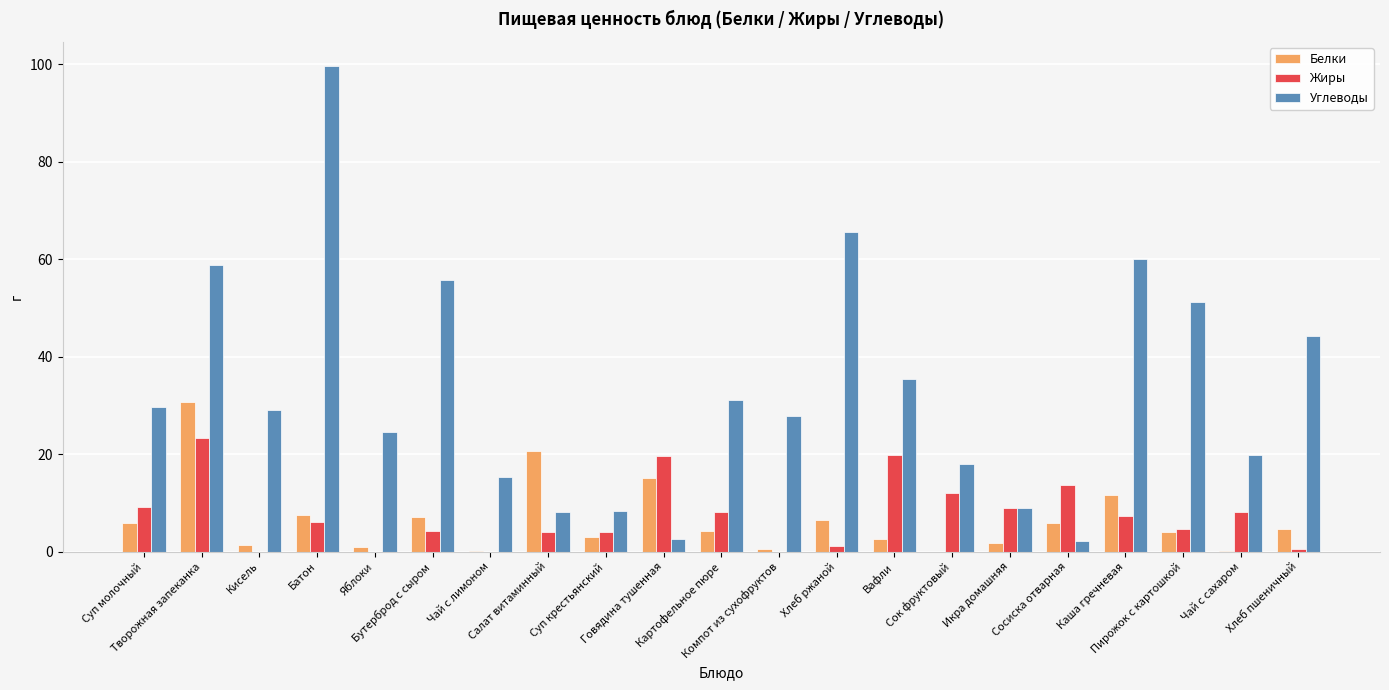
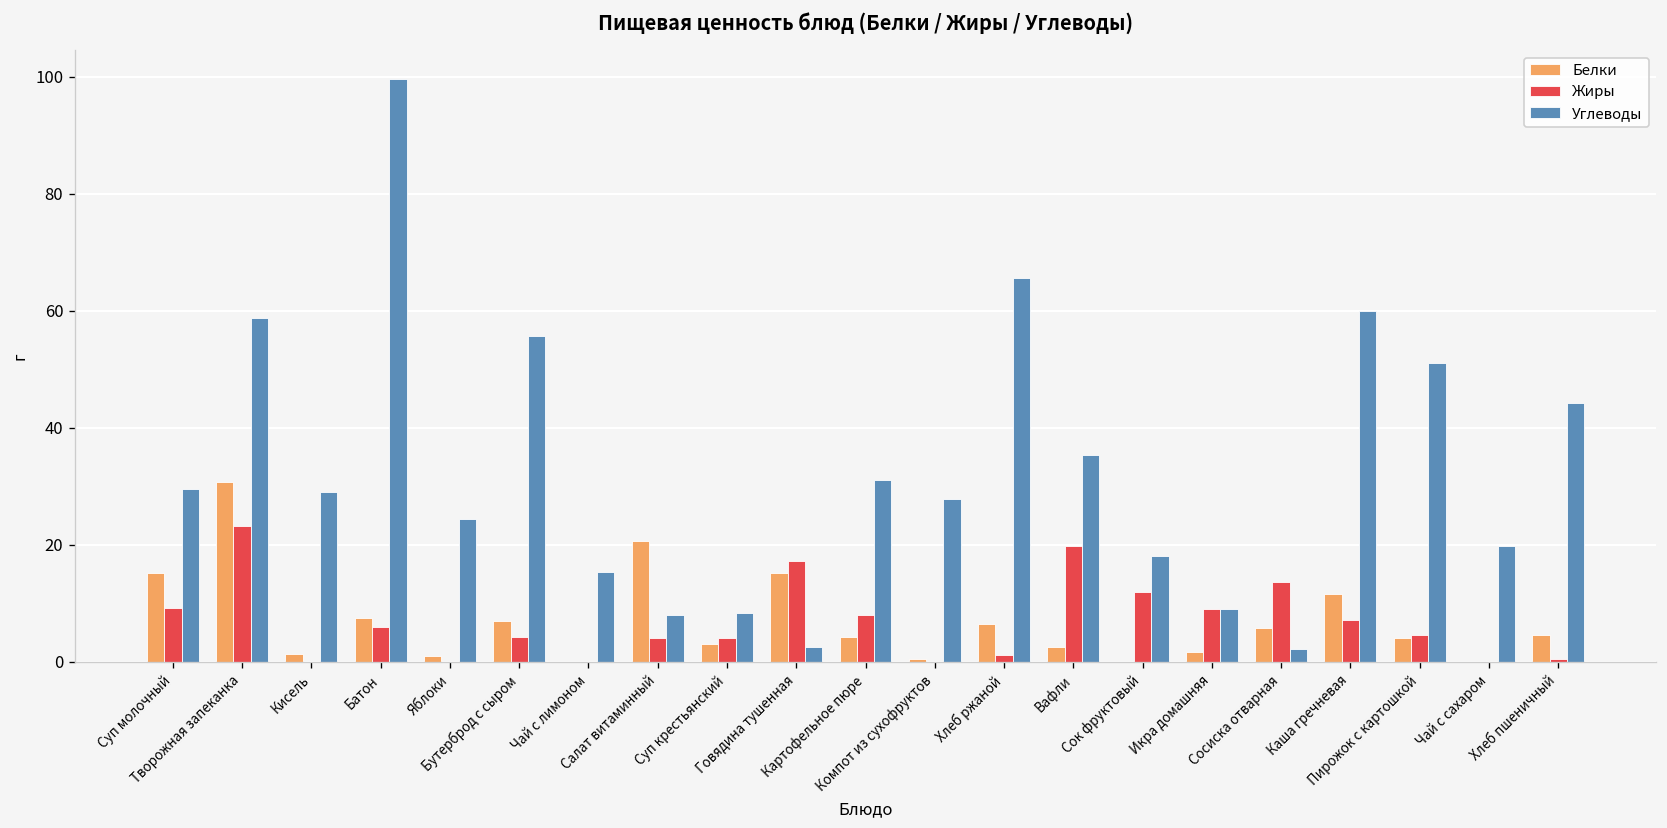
Белки, Суп молочный: 6 -> 15
Жиры, Говядина тушенная: 20 -> 17
Жиры, Чай с сахаром: 8 -> 0
